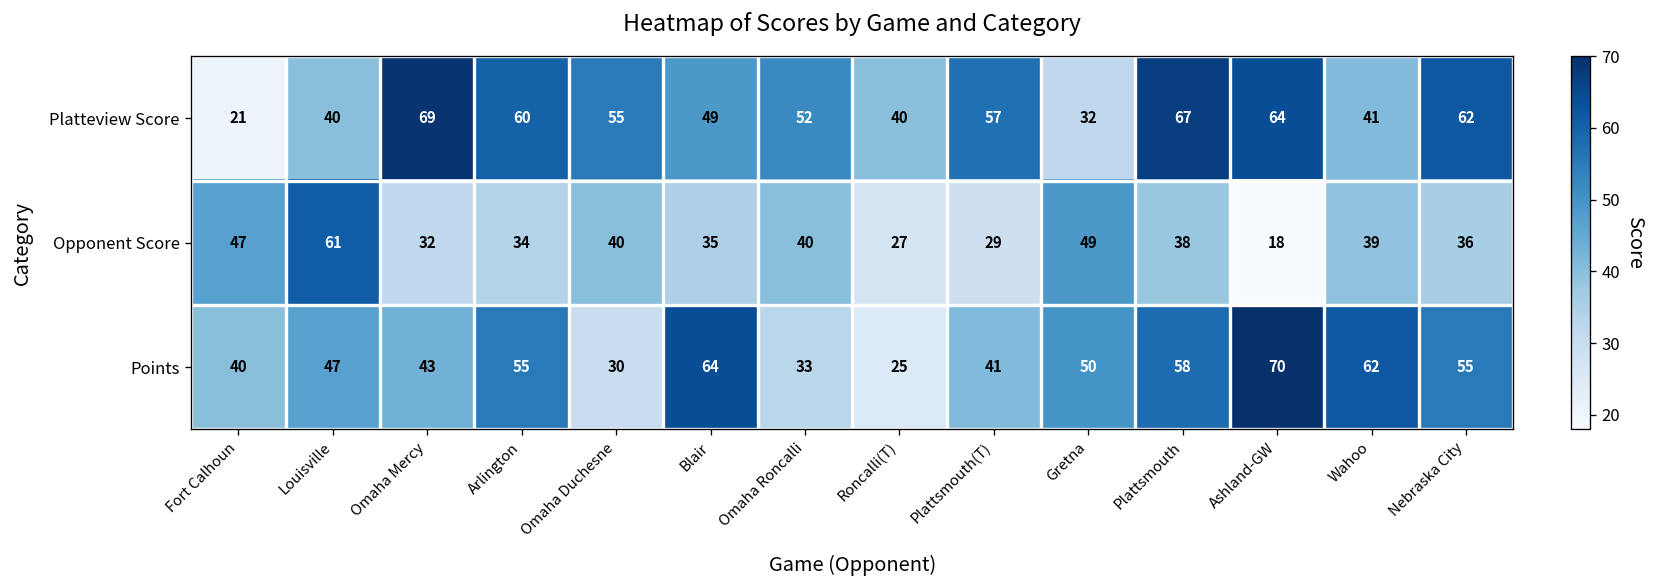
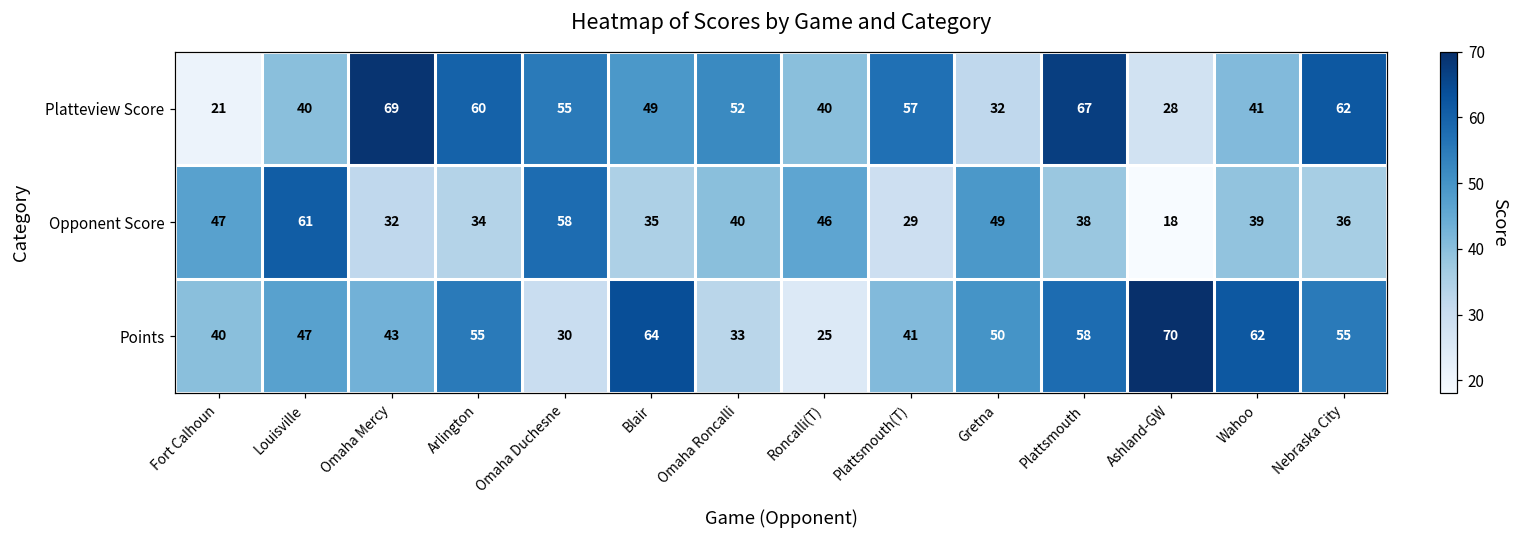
Platteview Score, Ashland-GW: 64 -> 28
Opponent Score, Omaha Duchesne: 40 -> 58
Opponent Score, Roncalli(T): 27 -> 46
